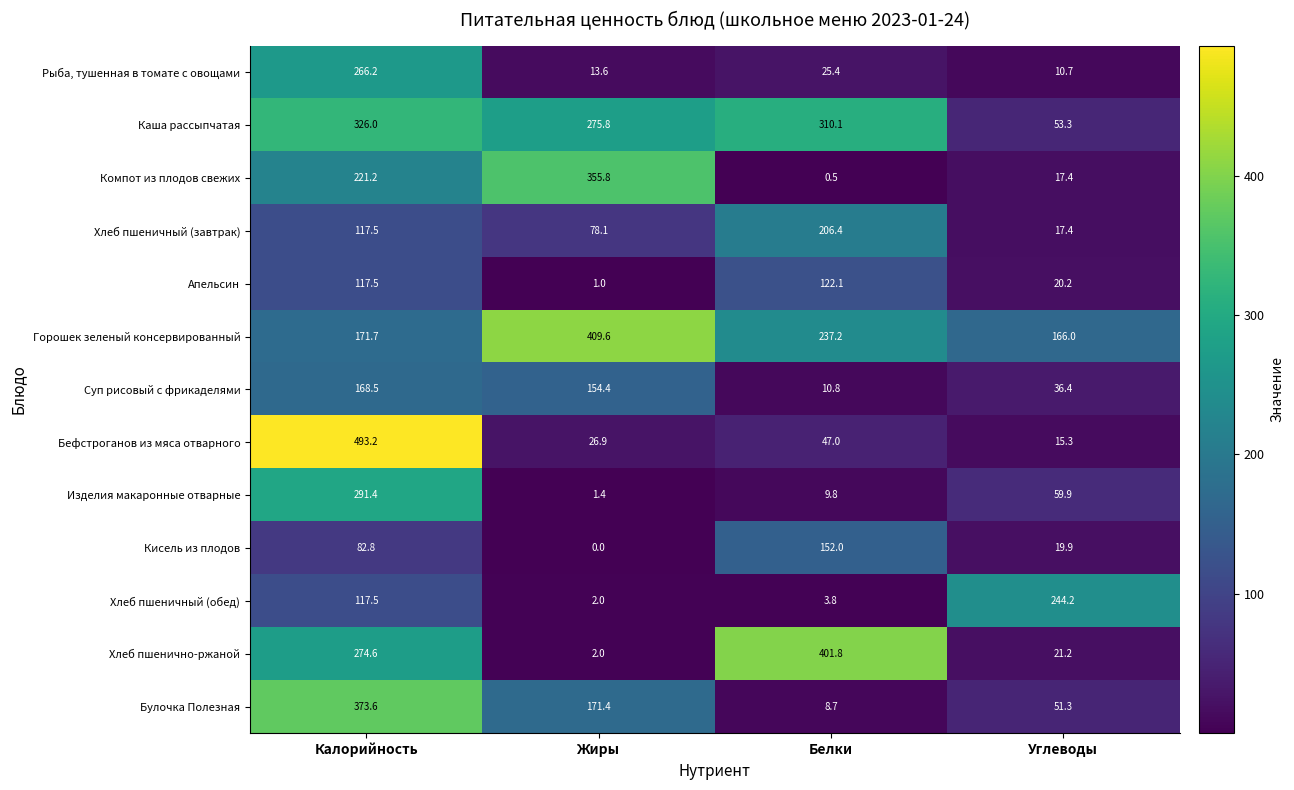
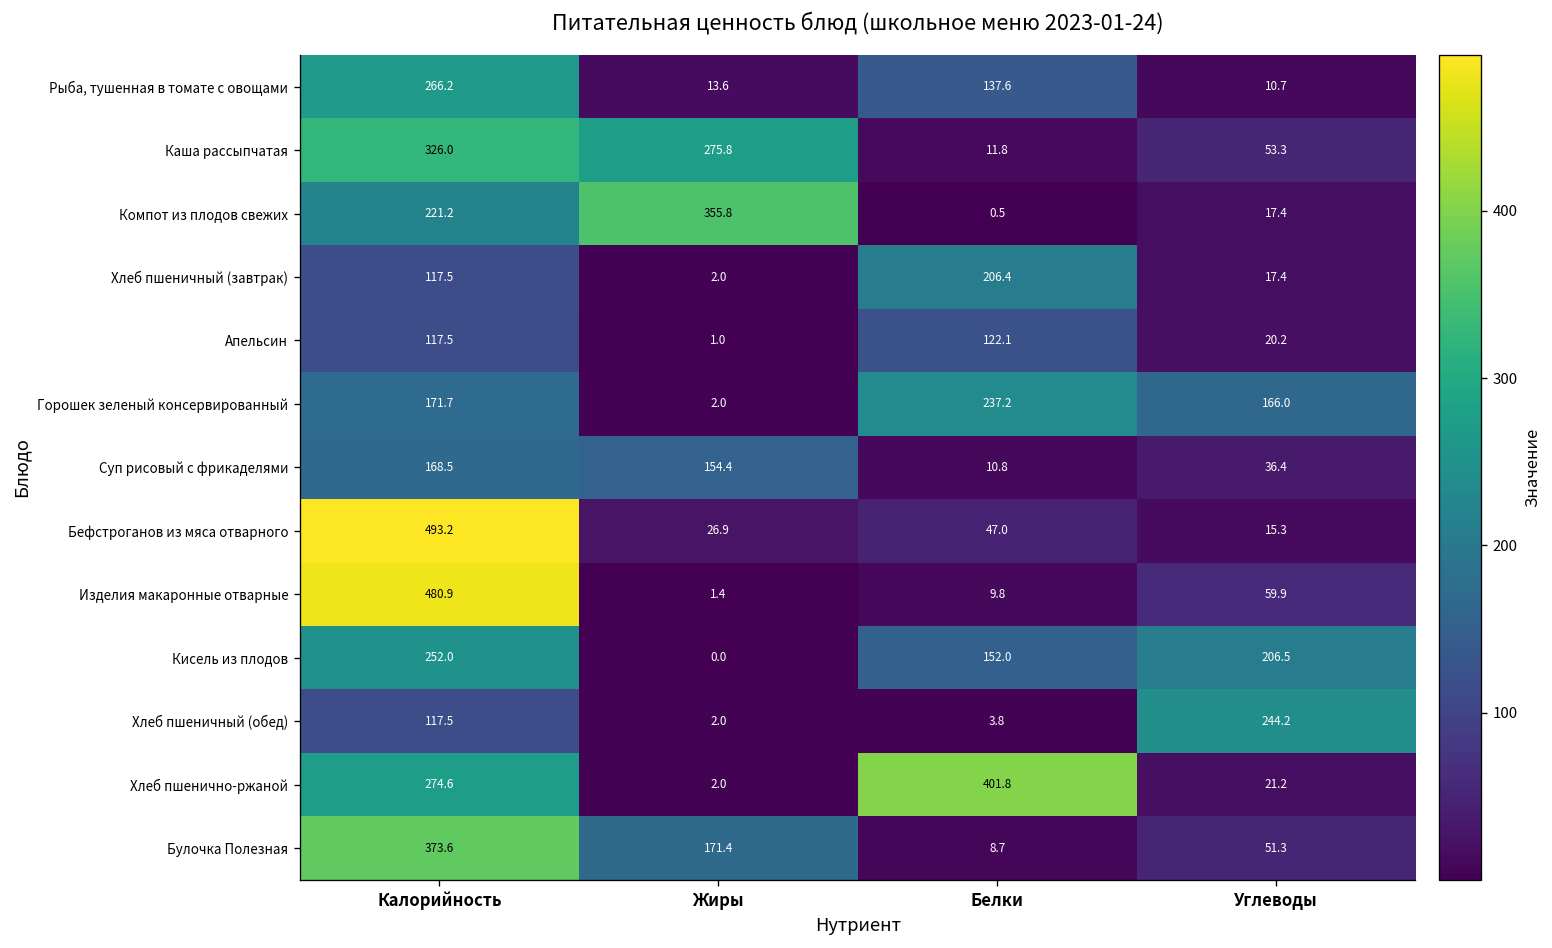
Рыба, тушенная в томате с овощами, Белки: 25.4 -> 137.6
Каша рассыпчатая, Белки: 310.1 -> 11.8
Хлеб пшеничный (завтрак), Жиры: 78.1 -> 2.0
Горошек зеленый консервированный, Жиры: 409.6 -> 2.0
Изделия макаронные отварные, Калорийность: 291.4 -> 480.9
Кисель из плодов, Калорийность: 82.8 -> 252.0
Кисель из плодов, Углеводы: 19.9 -> 206.5
